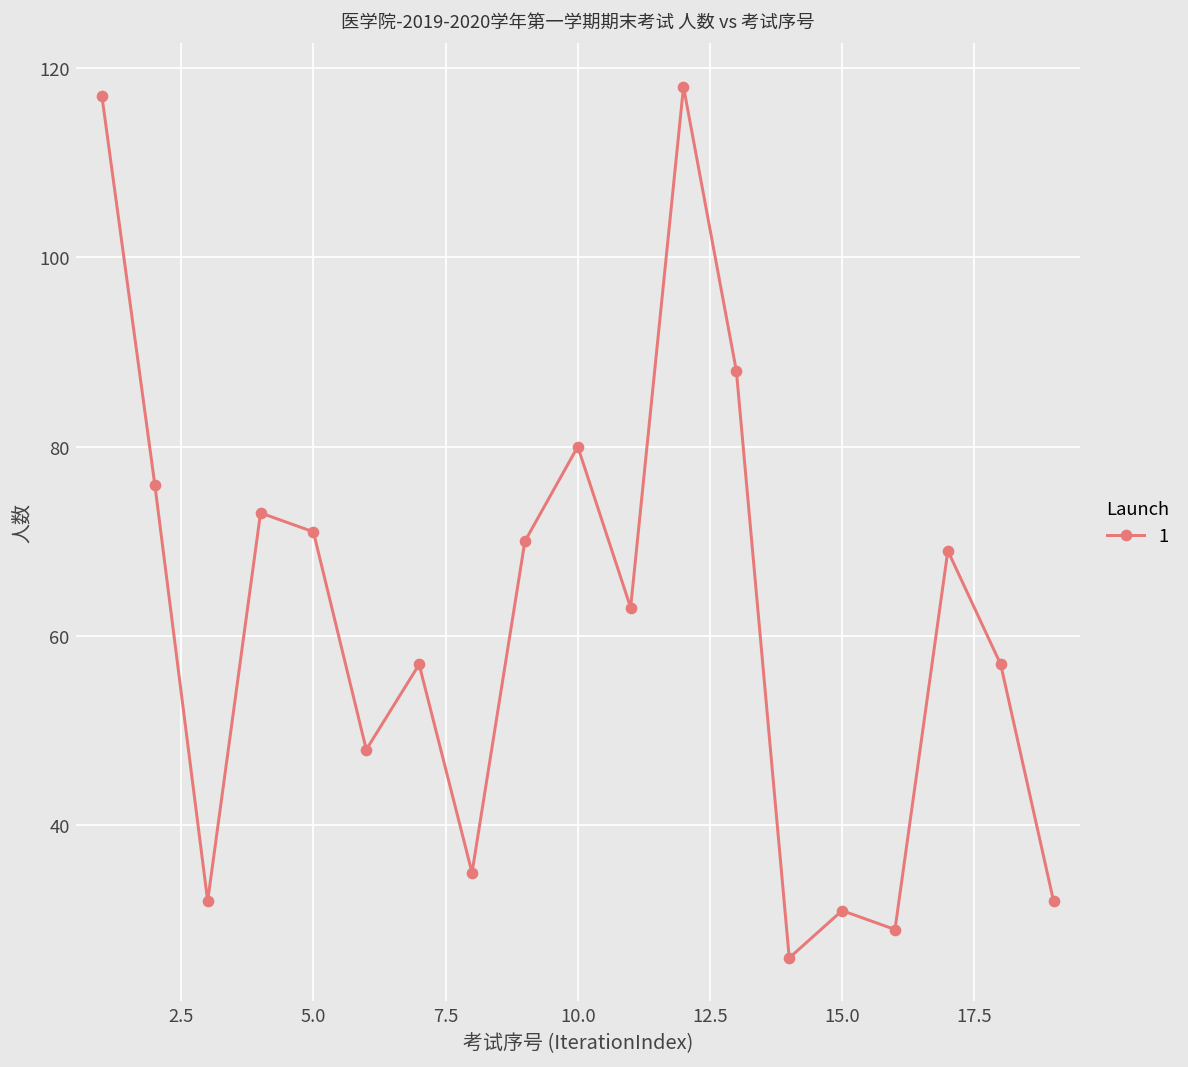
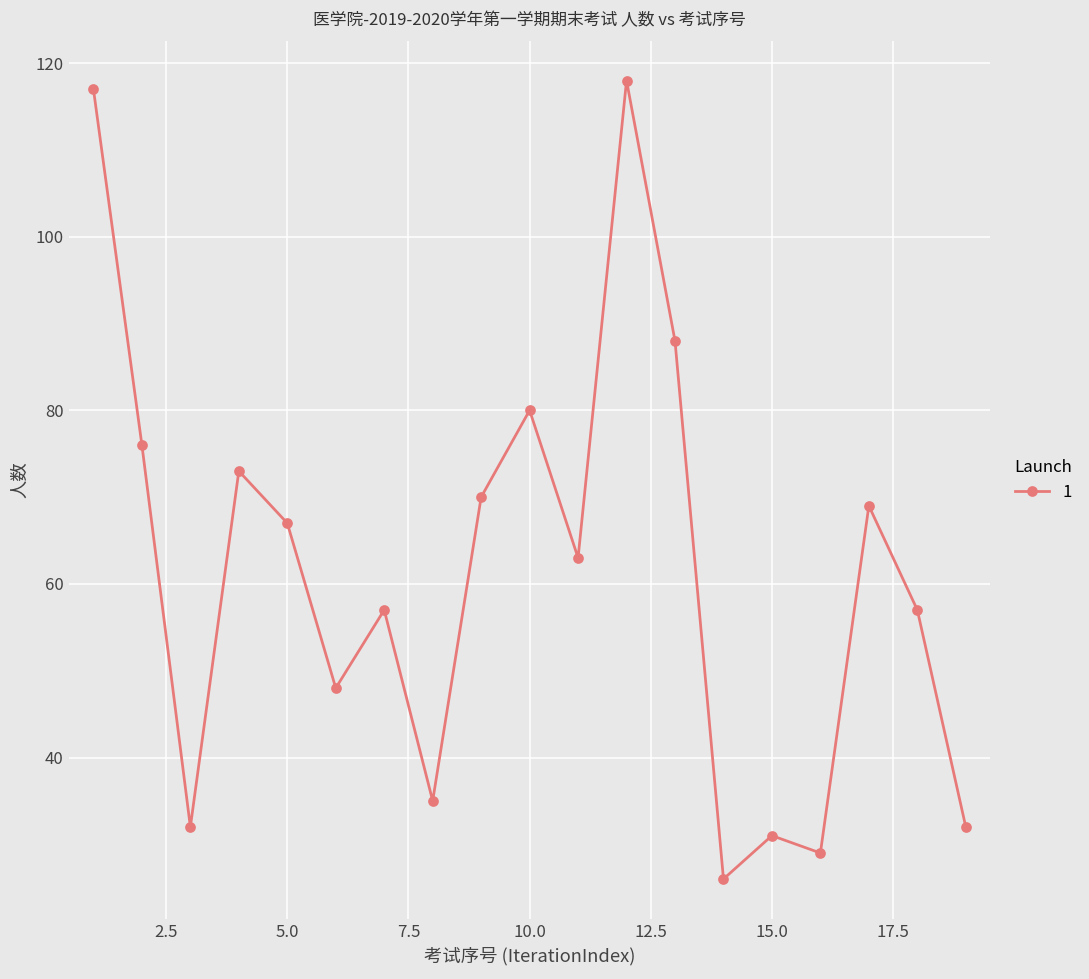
5.0: 71 -> 67
